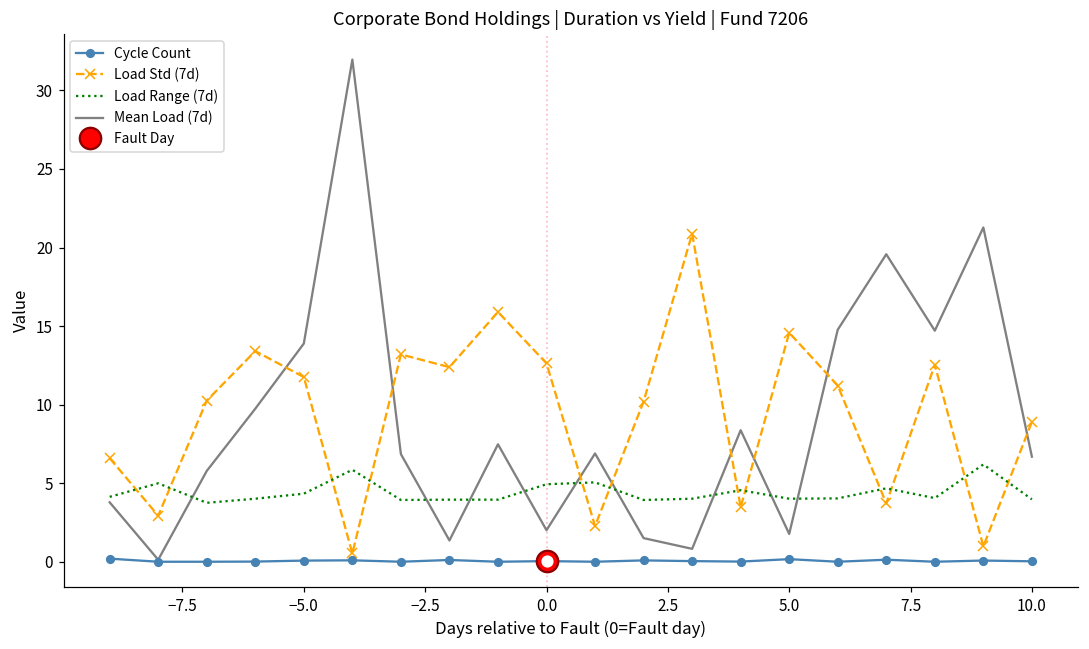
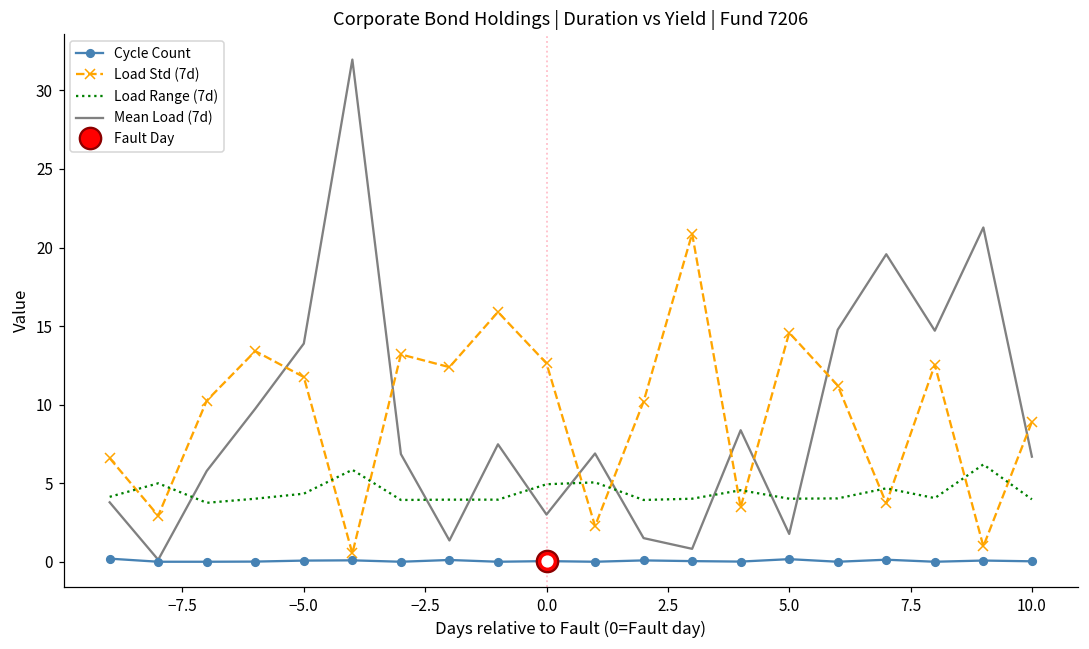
Mean Load (7d), 0.0: 2.0 -> 3.0
